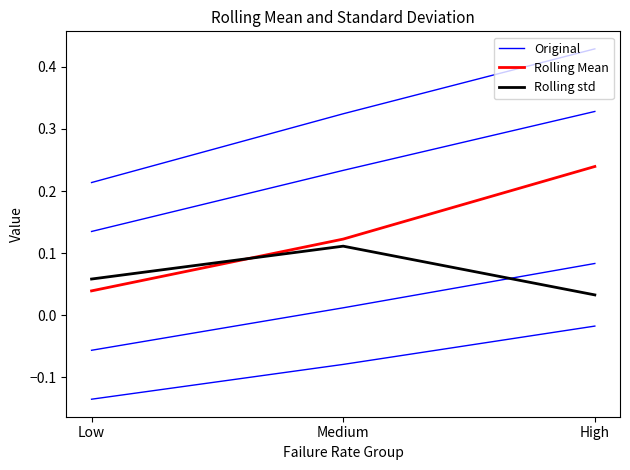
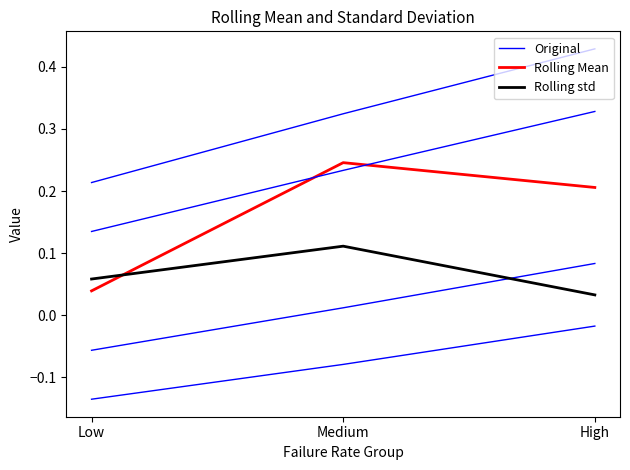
Rolling Mean, Medium: 0.12 -> 0.25
Rolling Mean, High: 0.24 -> 0.21
